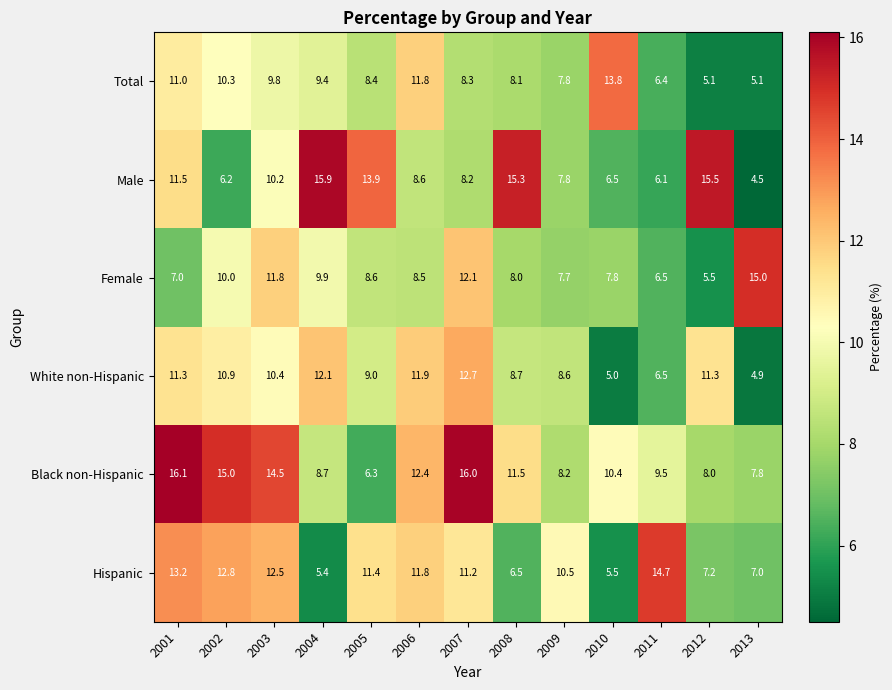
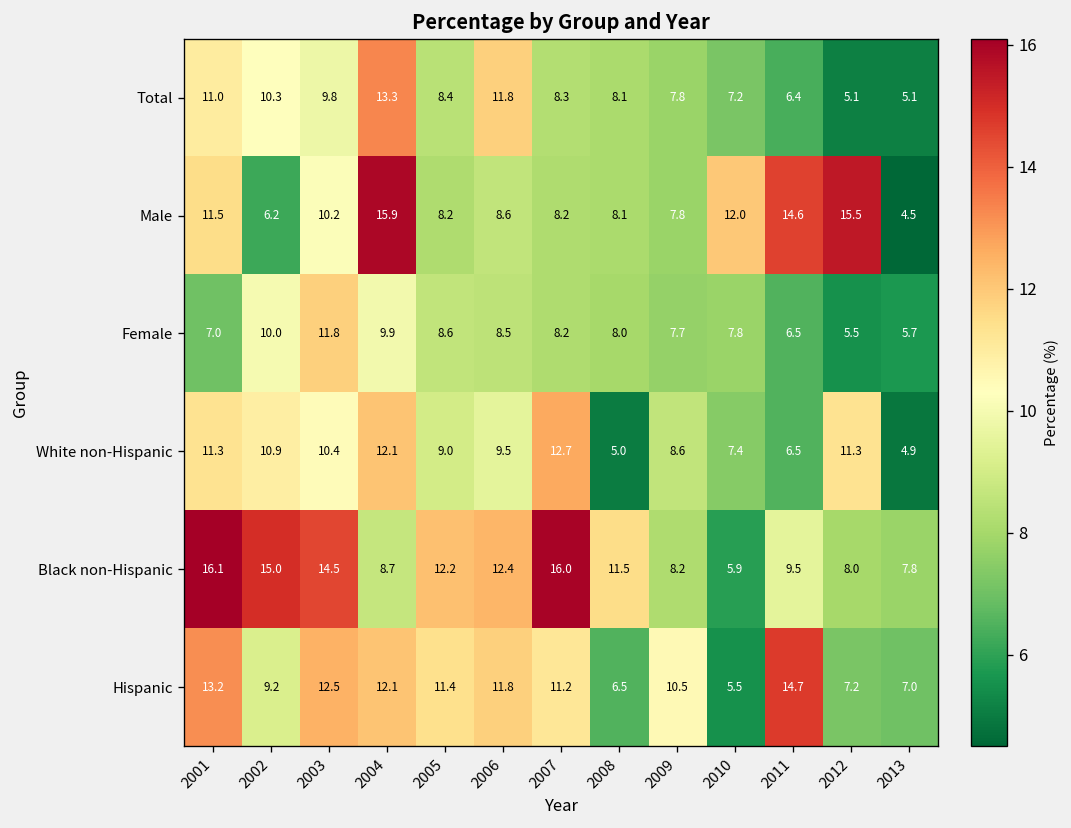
Total, 2004: 9.4 -> 13.3
Total, 2010: 13.8 -> 7.2
Male, 2005: 13.9 -> 8.2
Male, 2008: 15.3 -> 8.1
Male, 2010: 6.5 -> 12.0
Male, 2011: 6.1 -> 14.6
Female, 2007: 12.1 -> 8.2
Female, 2013: 15.0 -> 5.7
White non-Hispanic, 2006: 11.9 -> 9.5
White non-Hispanic, 2008: 8.7 -> 5.0
White non-Hispanic, 2010: 5.0 -> 7.4
Black non-Hispanic, 2005: 6.3 -> 12.2
Black non-Hispanic, 2010: 10.4 -> 5.9
Hispanic, 2002: 12.8 -> 9.2
Hispanic, 2004: 5.4 -> 12.1
